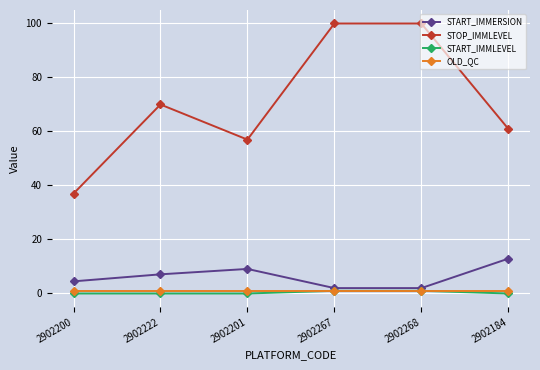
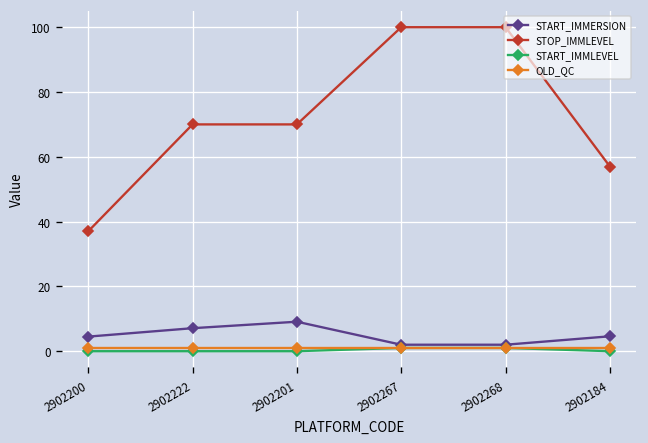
STOP_IMMLEVEL, 2902201: 57 -> 70
START_IMMERSION, 2902184: 13 -> 5
STOP_IMMLEVEL, 2902184: 61 -> 57
